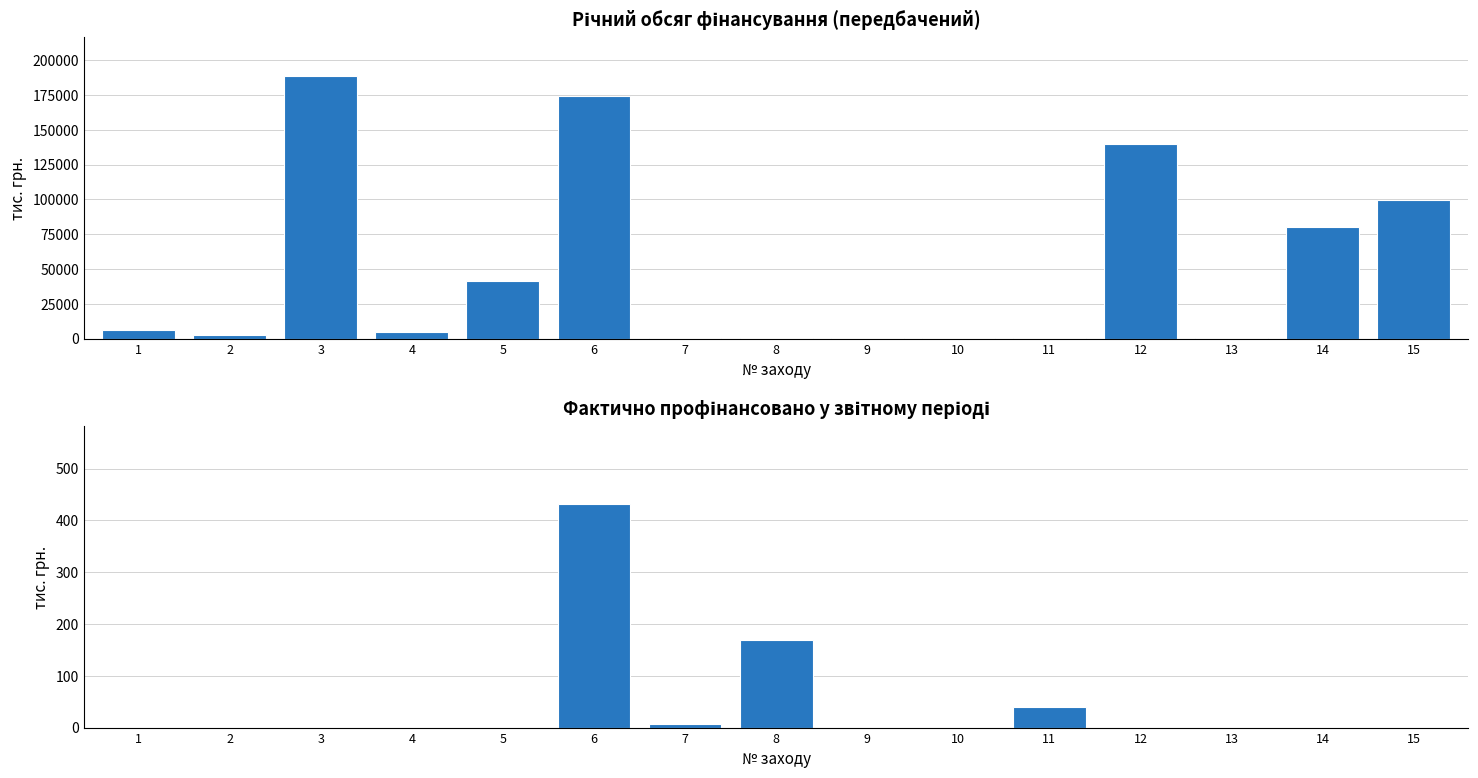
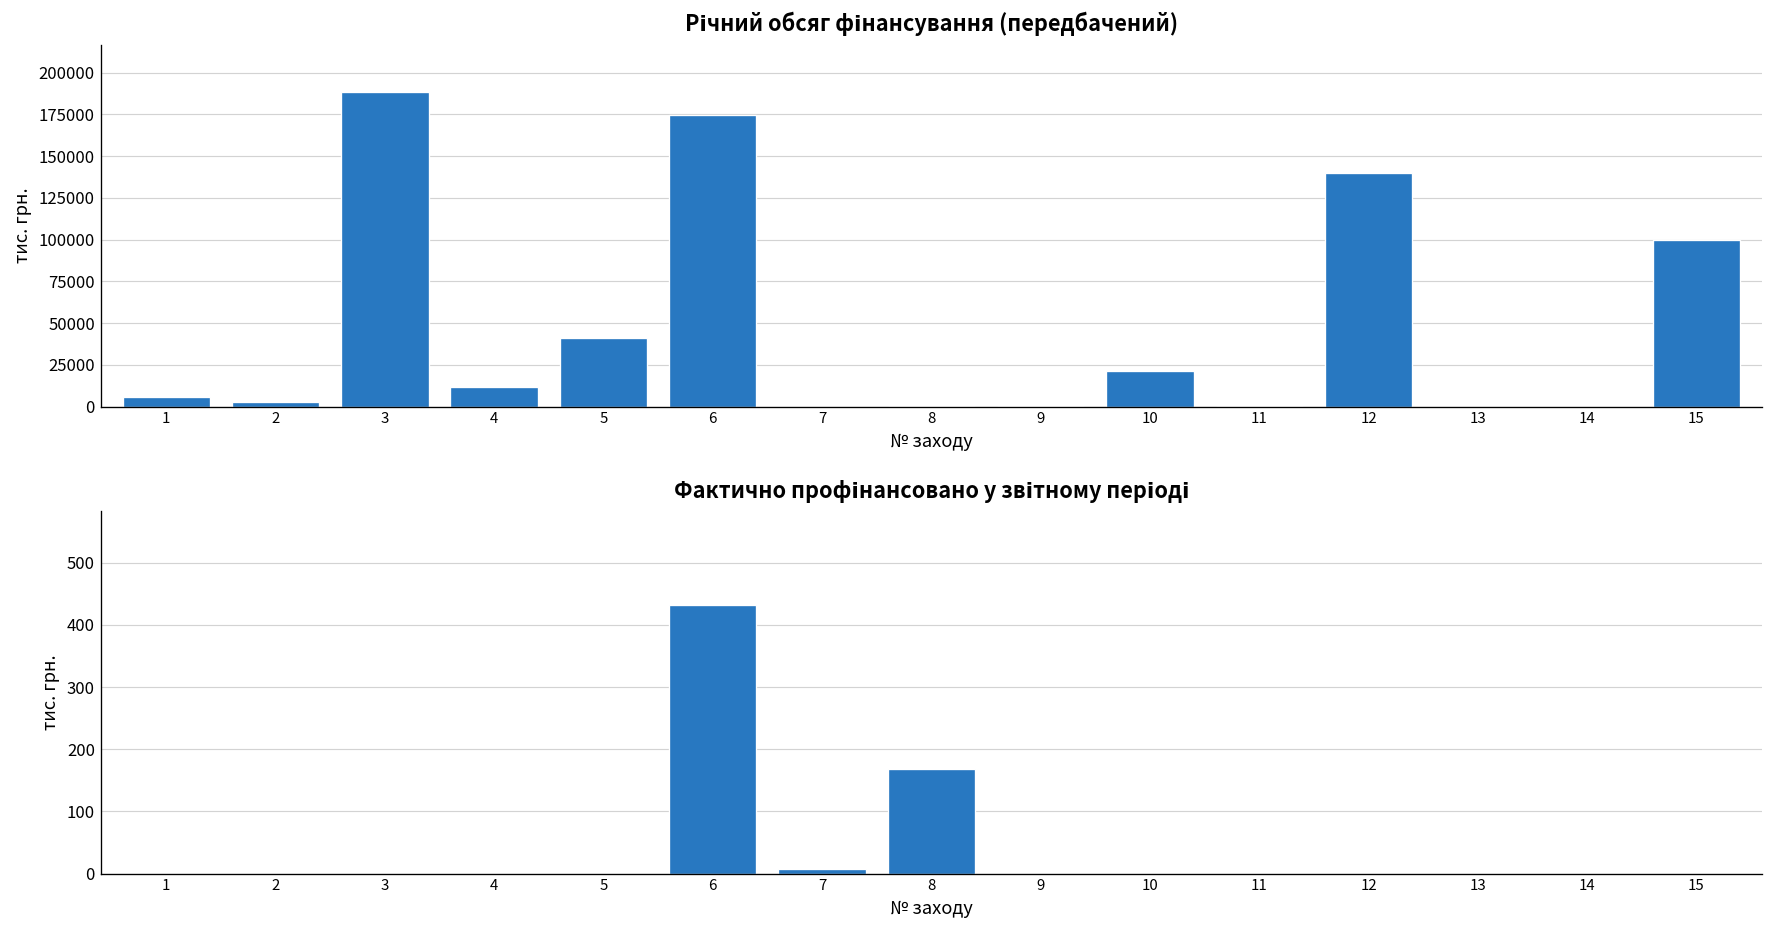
Річний обсяг фінансування (передбачений), 4: 5000 -> 12000
Річний обсяг фінансування (передбачений), 10: 0 -> 21000
Річний обсяг фінансування (передбачений), 14: 80000 -> 0
Фактично профінансовано у звітному періоді, 11: 40 -> 0
